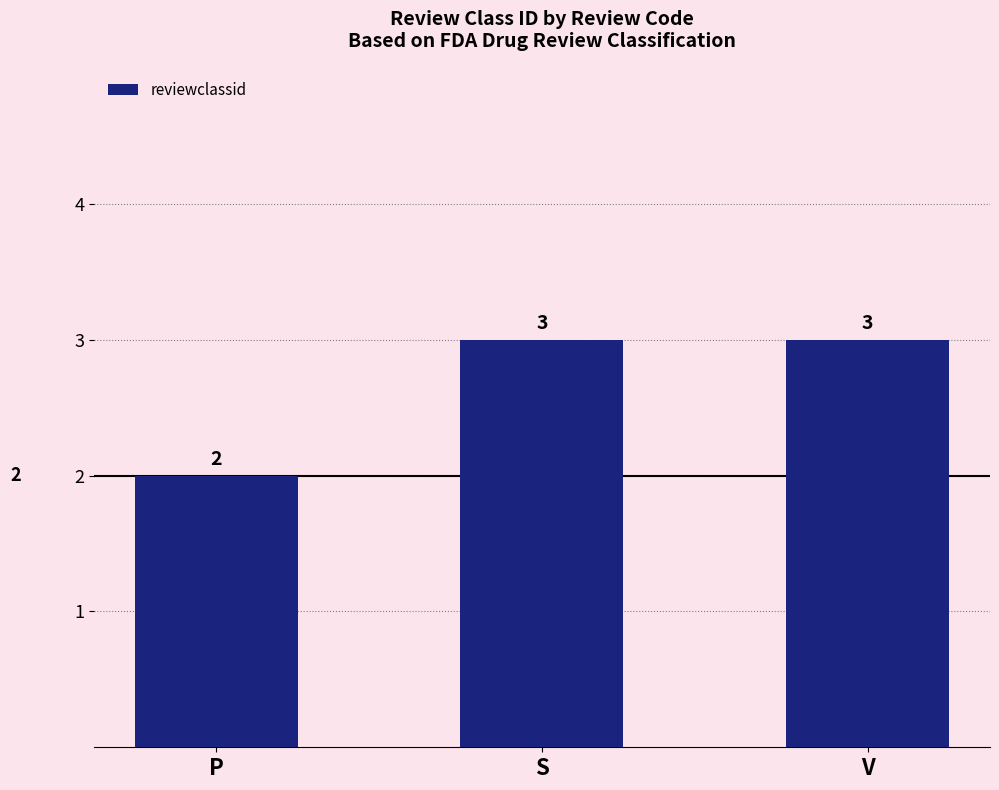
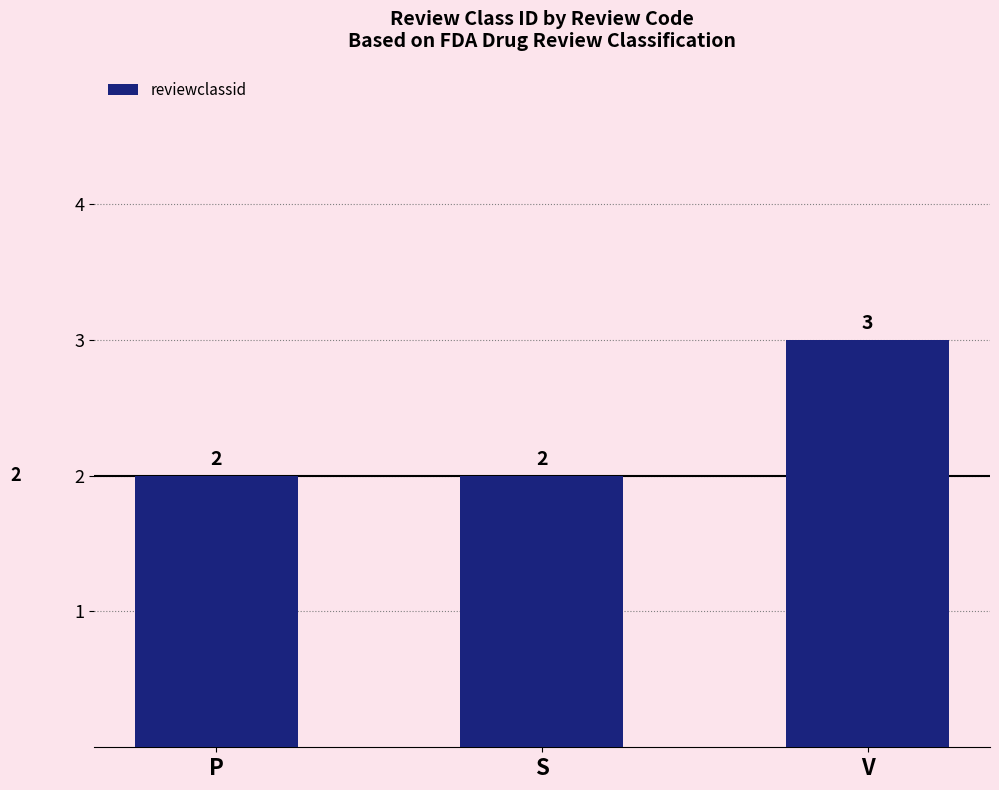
S: 3 -> 2
